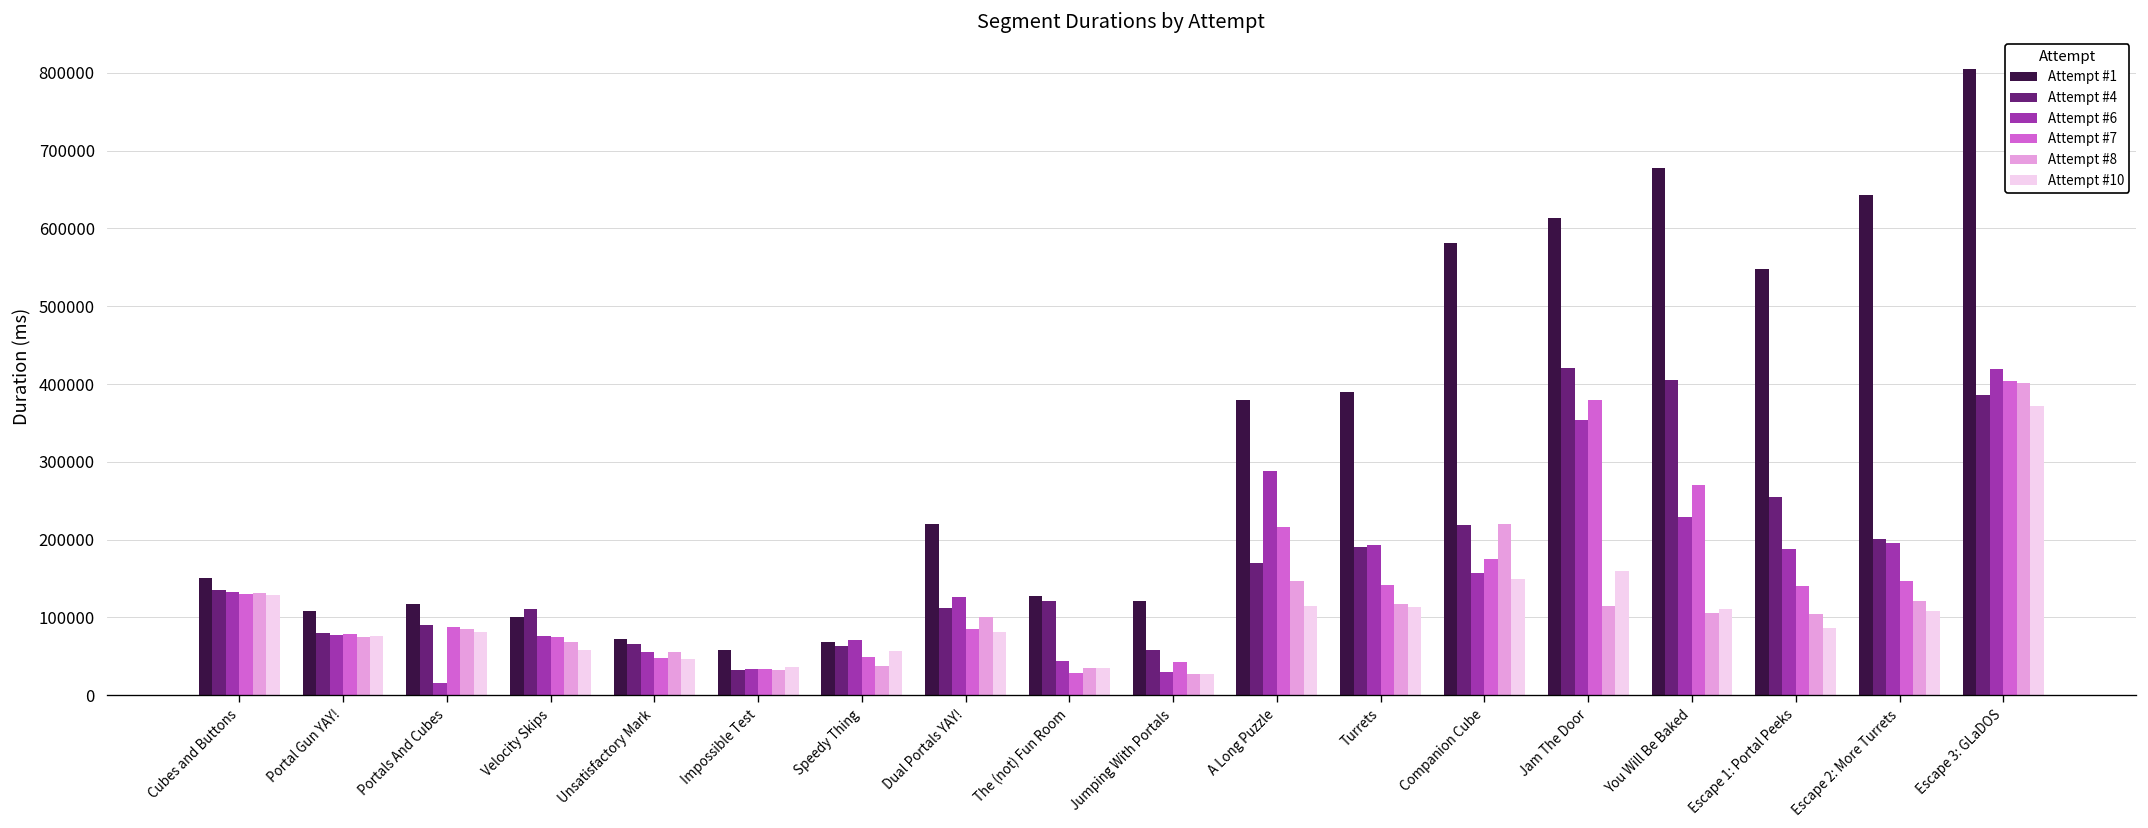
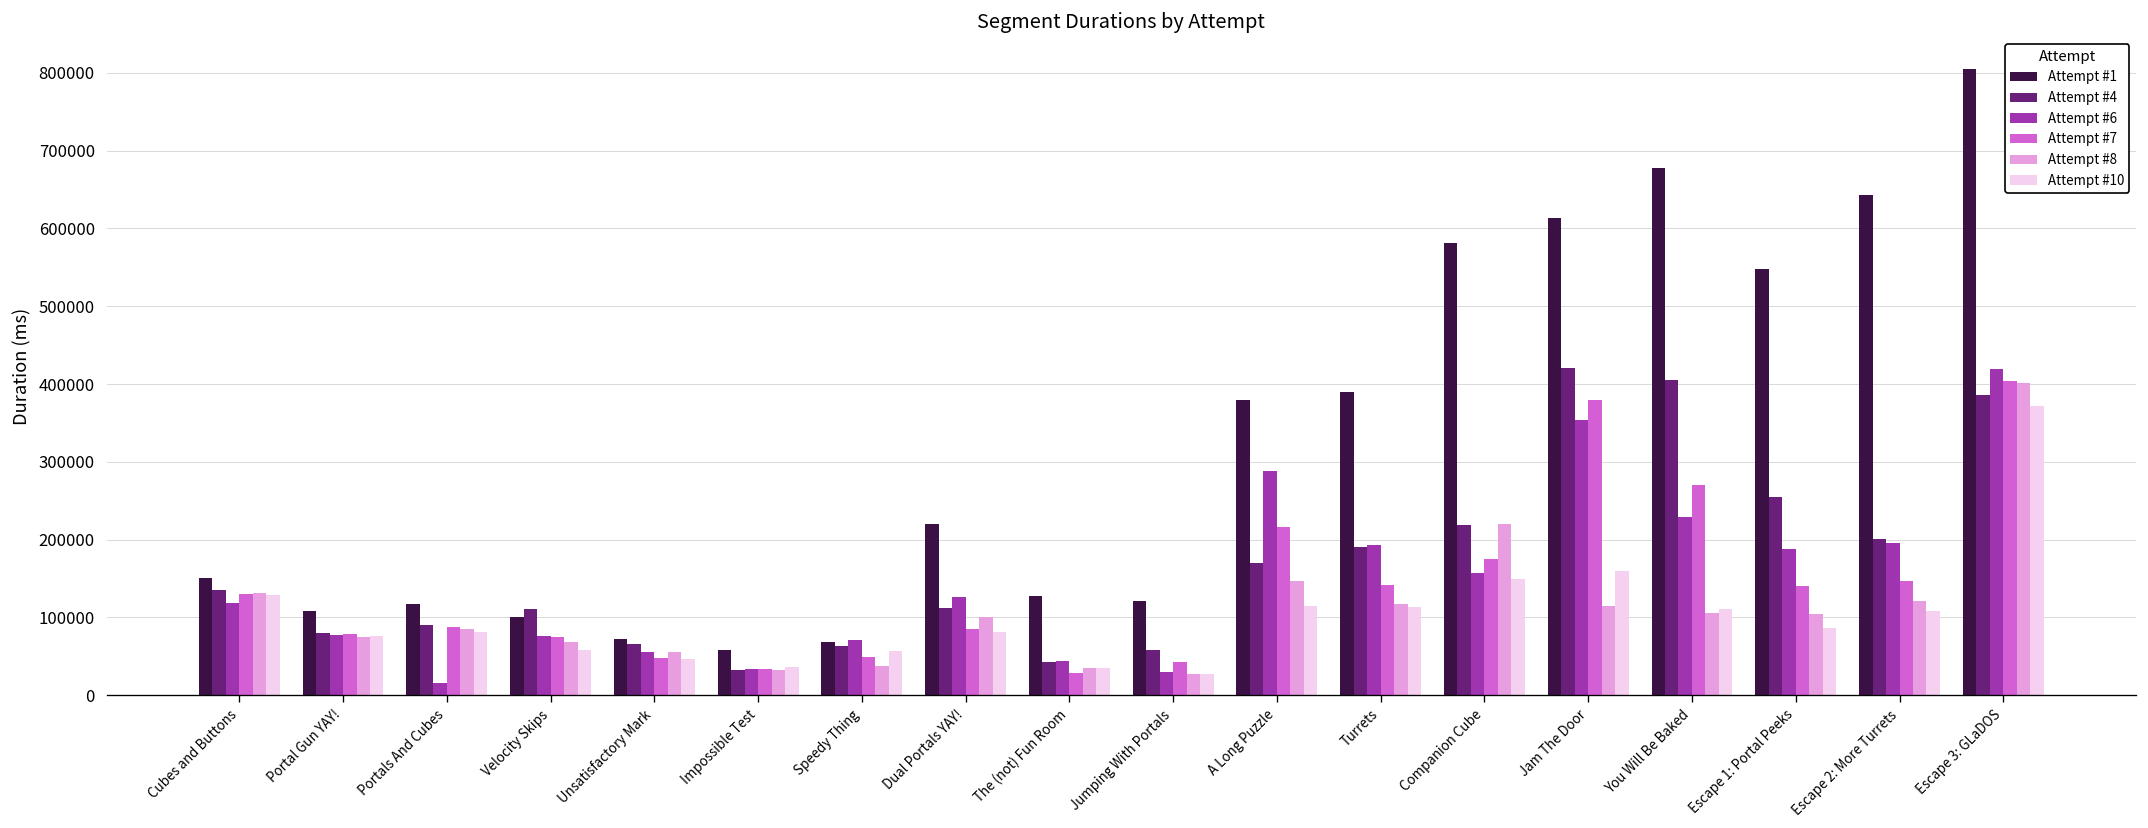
Attempt #6, Cubes and Buttons: 130000 -> 120000
Attempt #4, The (not) Fun Room: 120000 -> 40000
